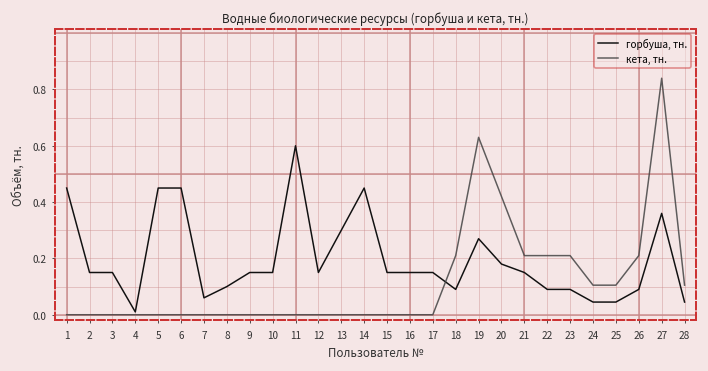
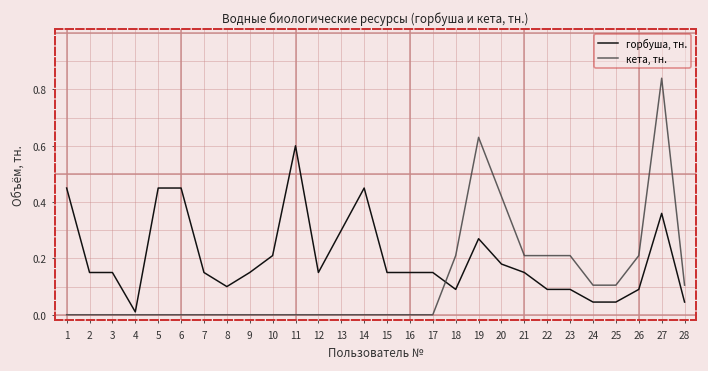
горбуша, тн., 7: 0.06 -> 0.15
горбуша, тн., 10: 0.15 -> 0.21
